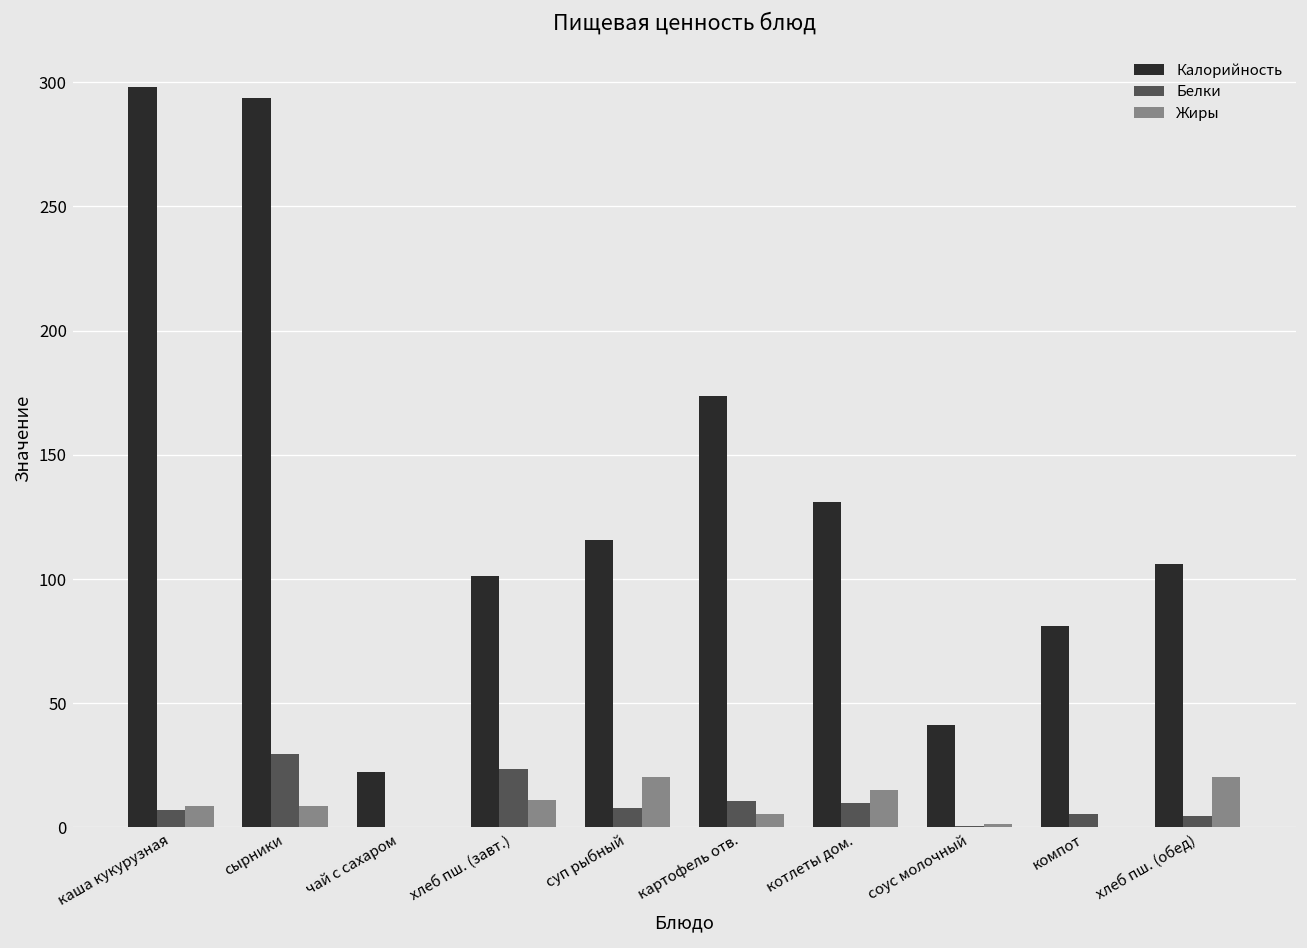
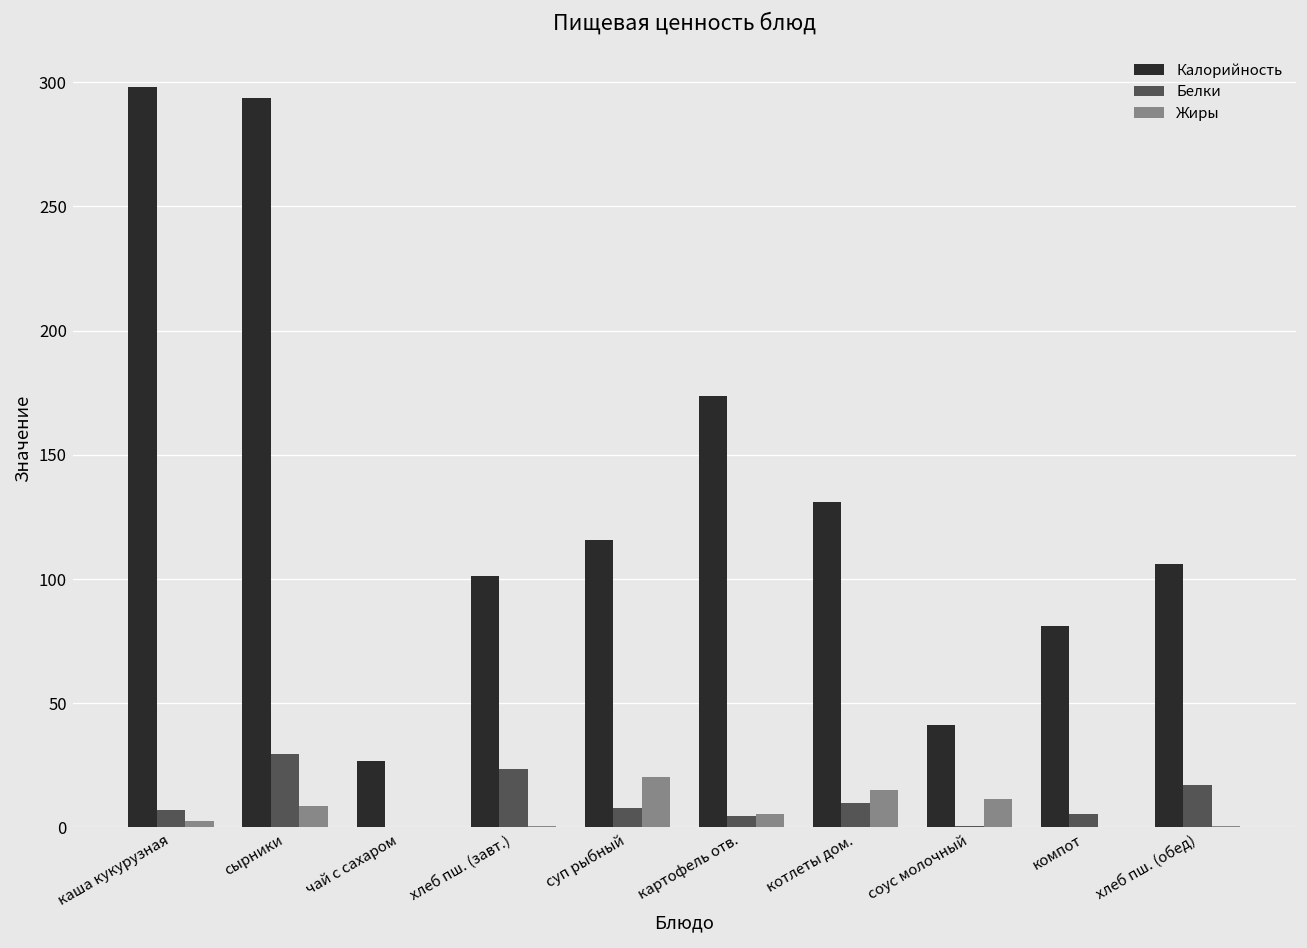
Жиры, каша кукурузная: 9 -> 3
Калорийность, чай с сахаром: 22 -> 27
Жиры, хлеб пш. (завт.): 11 -> 0
Белки, картофель отв.: 11 -> 5
Жиры, соус молочный: 2 -> 12
Белки, хлеб пш. (обед): 5 -> 17
Жиры, хлеб пш. (обед): 20 -> 1
